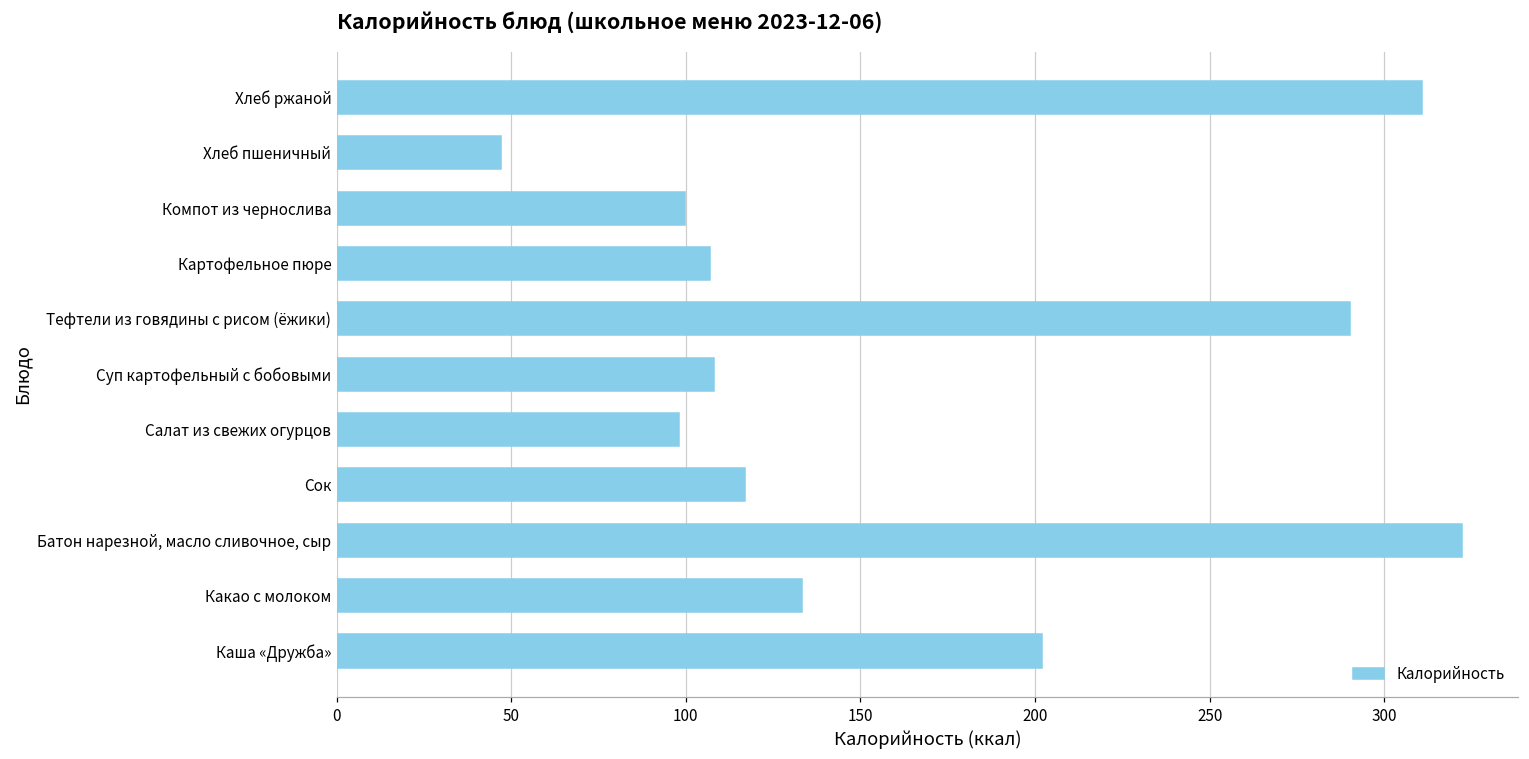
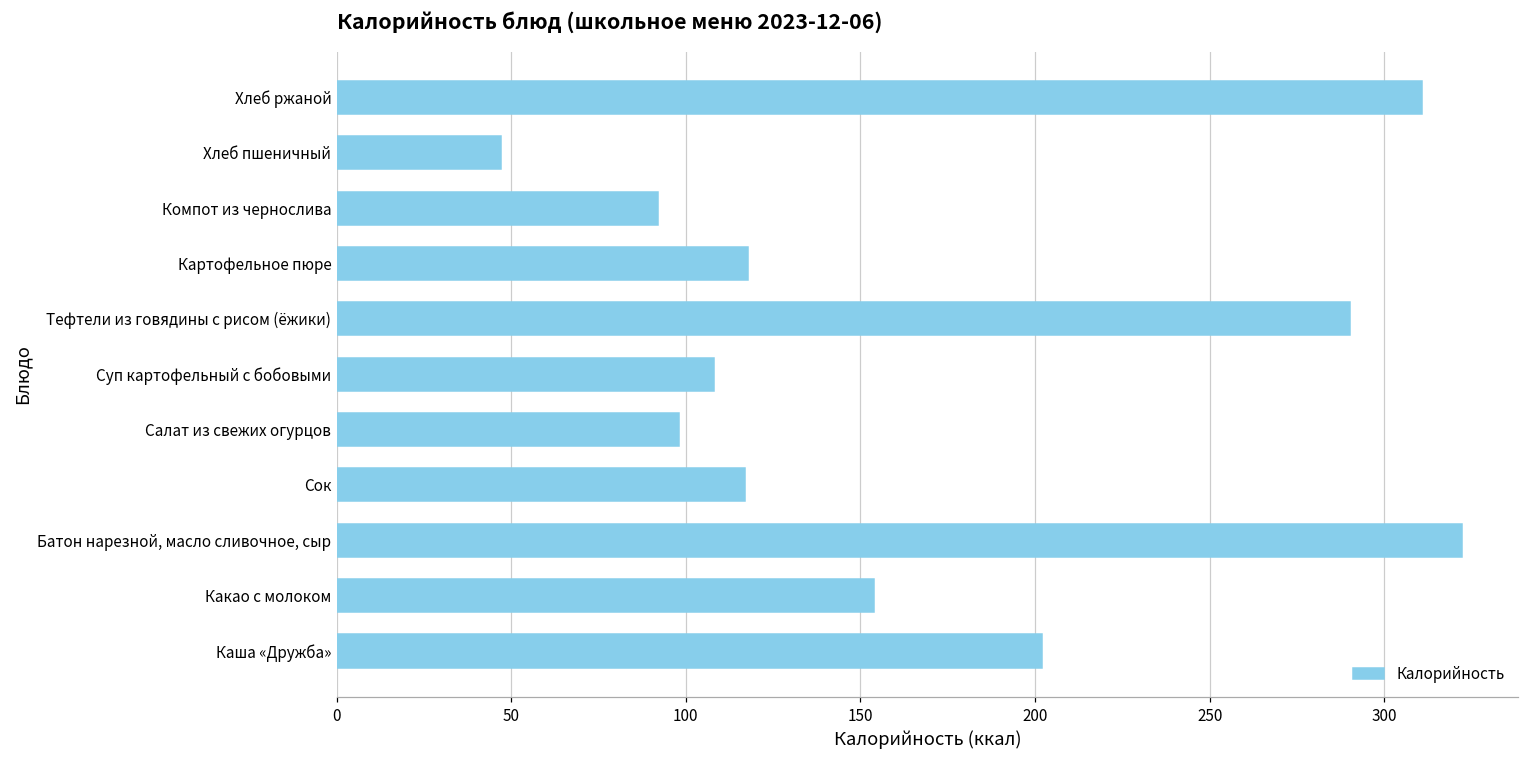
Компот из чернослива: 100 -> 92
Картофельное пюре: 107 -> 118
Какао с молоком: 133 -> 154
